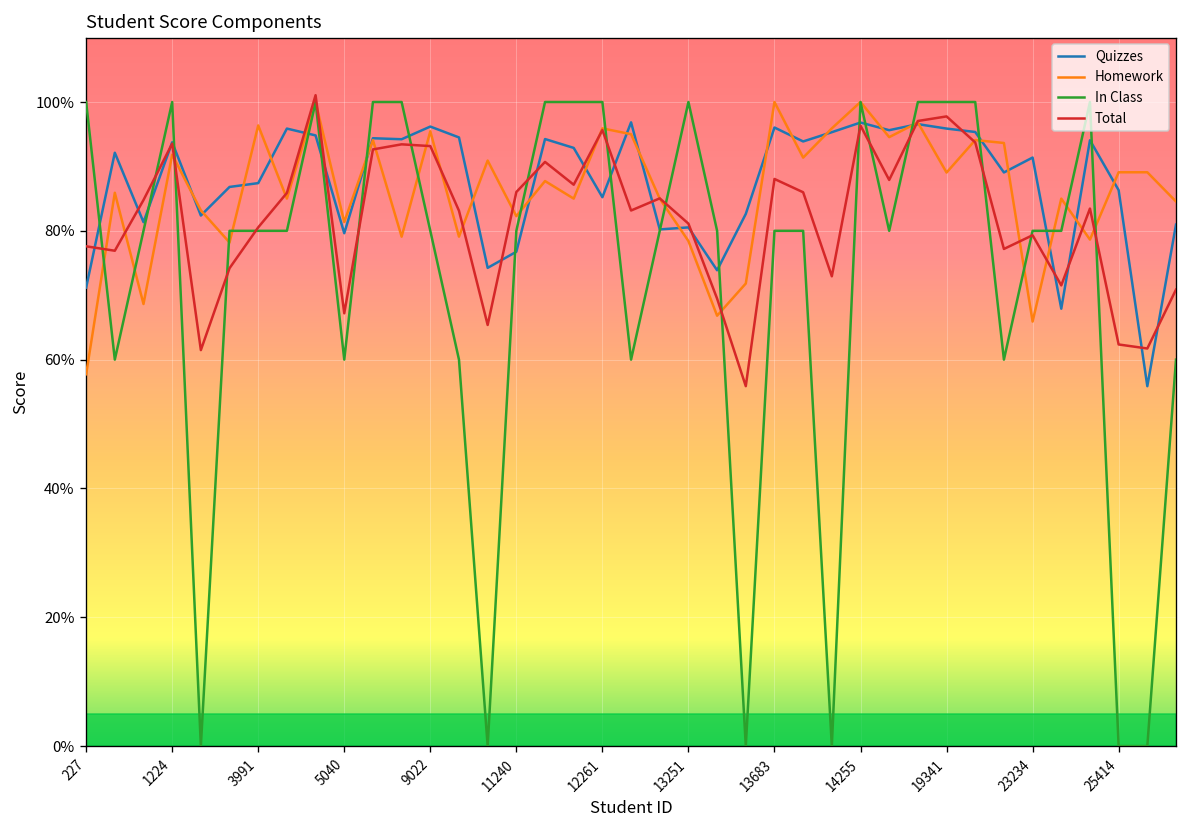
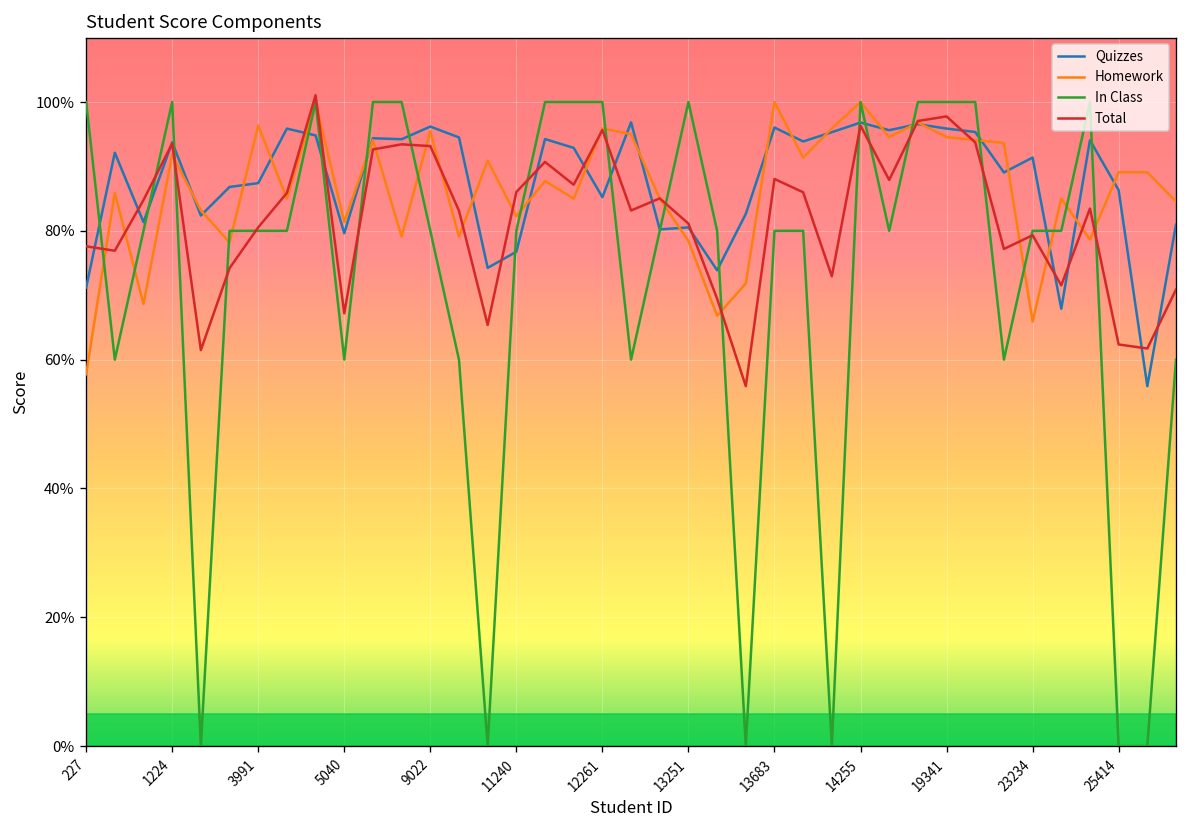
Homework, 19341: 89% -> 95%
